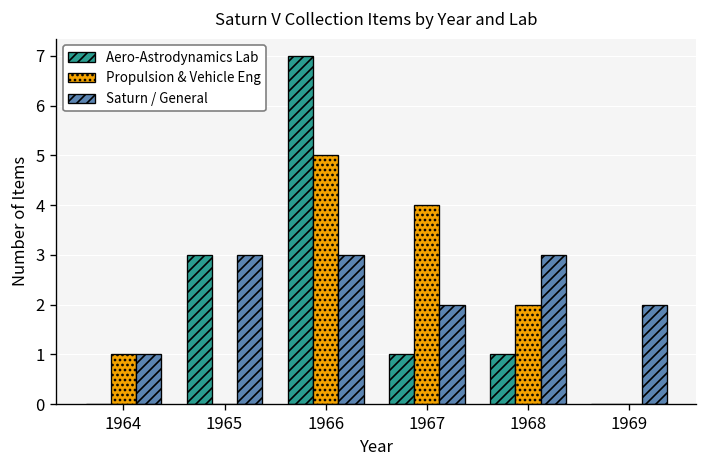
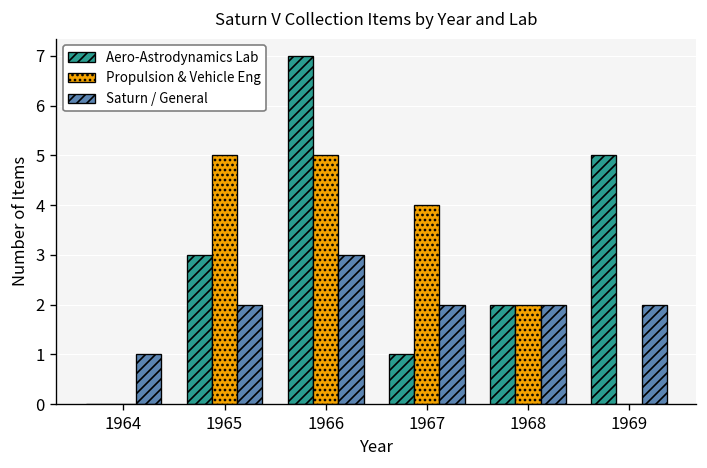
Propulsion & Vehicle Eng, 1964: 1 -> 0
Propulsion & Vehicle Eng, 1965: 0 -> 5
Saturn / General, 1965: 3 -> 2
Aero-Astrodynamics Lab, 1968: 1 -> 2
Saturn / General, 1968: 3 -> 2
Aero-Astrodynamics Lab, 1969: 0 -> 5
